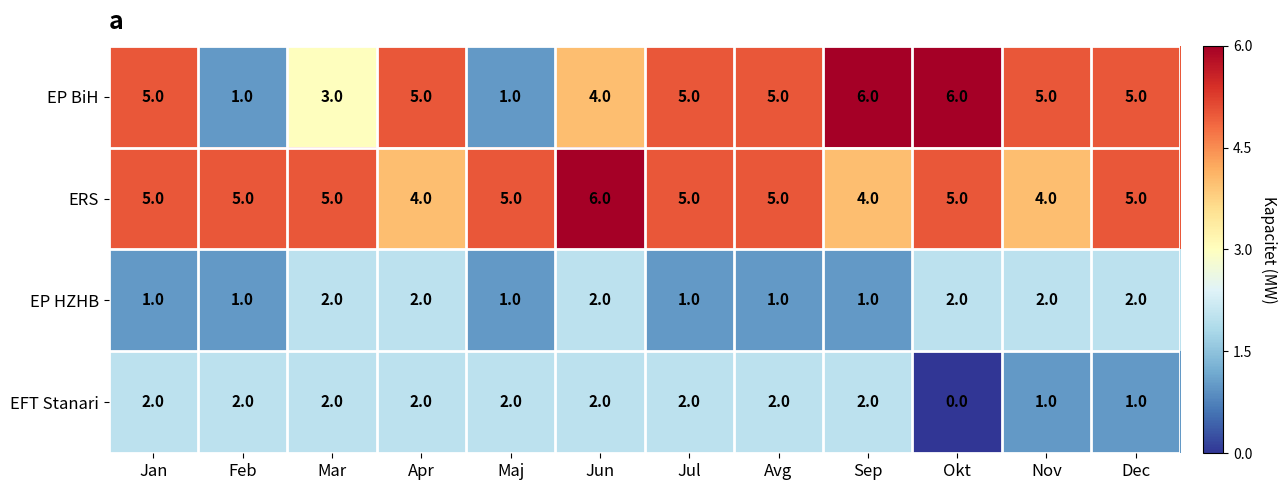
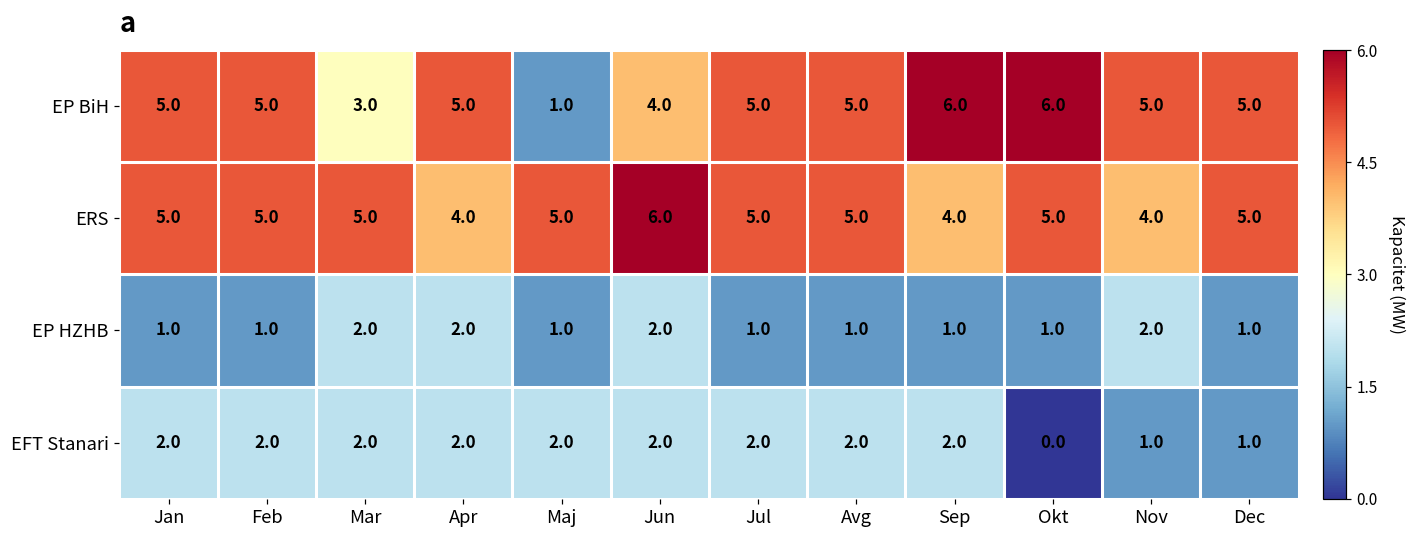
EP BiH, Feb: 1.0 -> 5.0
EP HZHB, Okt: 2.0 -> 1.0
EP HZHB, Dec: 2.0 -> 1.0
